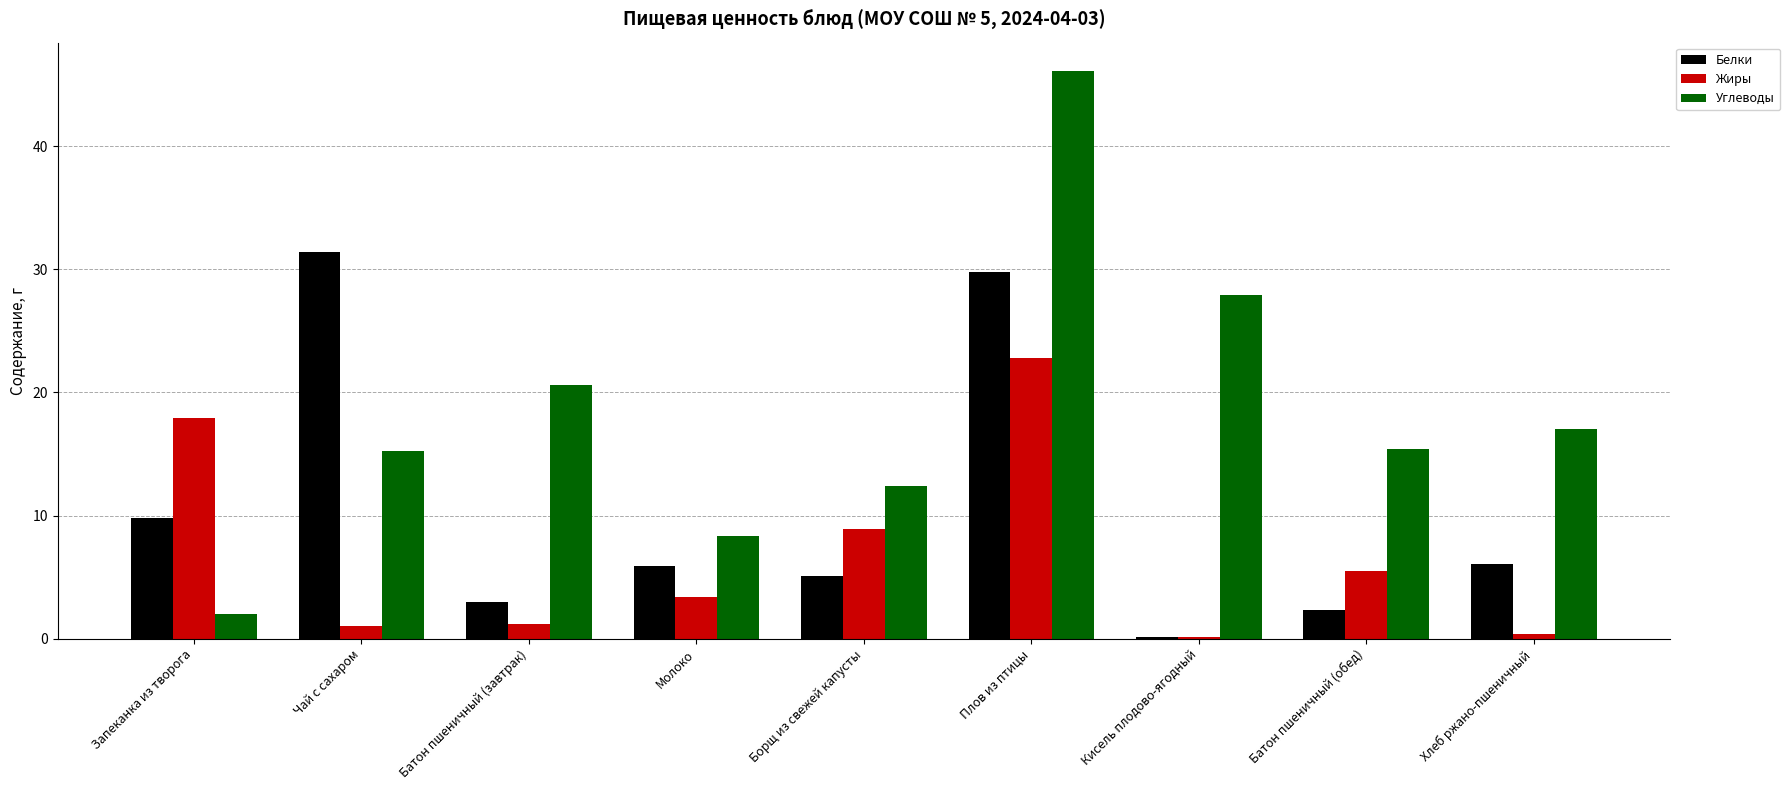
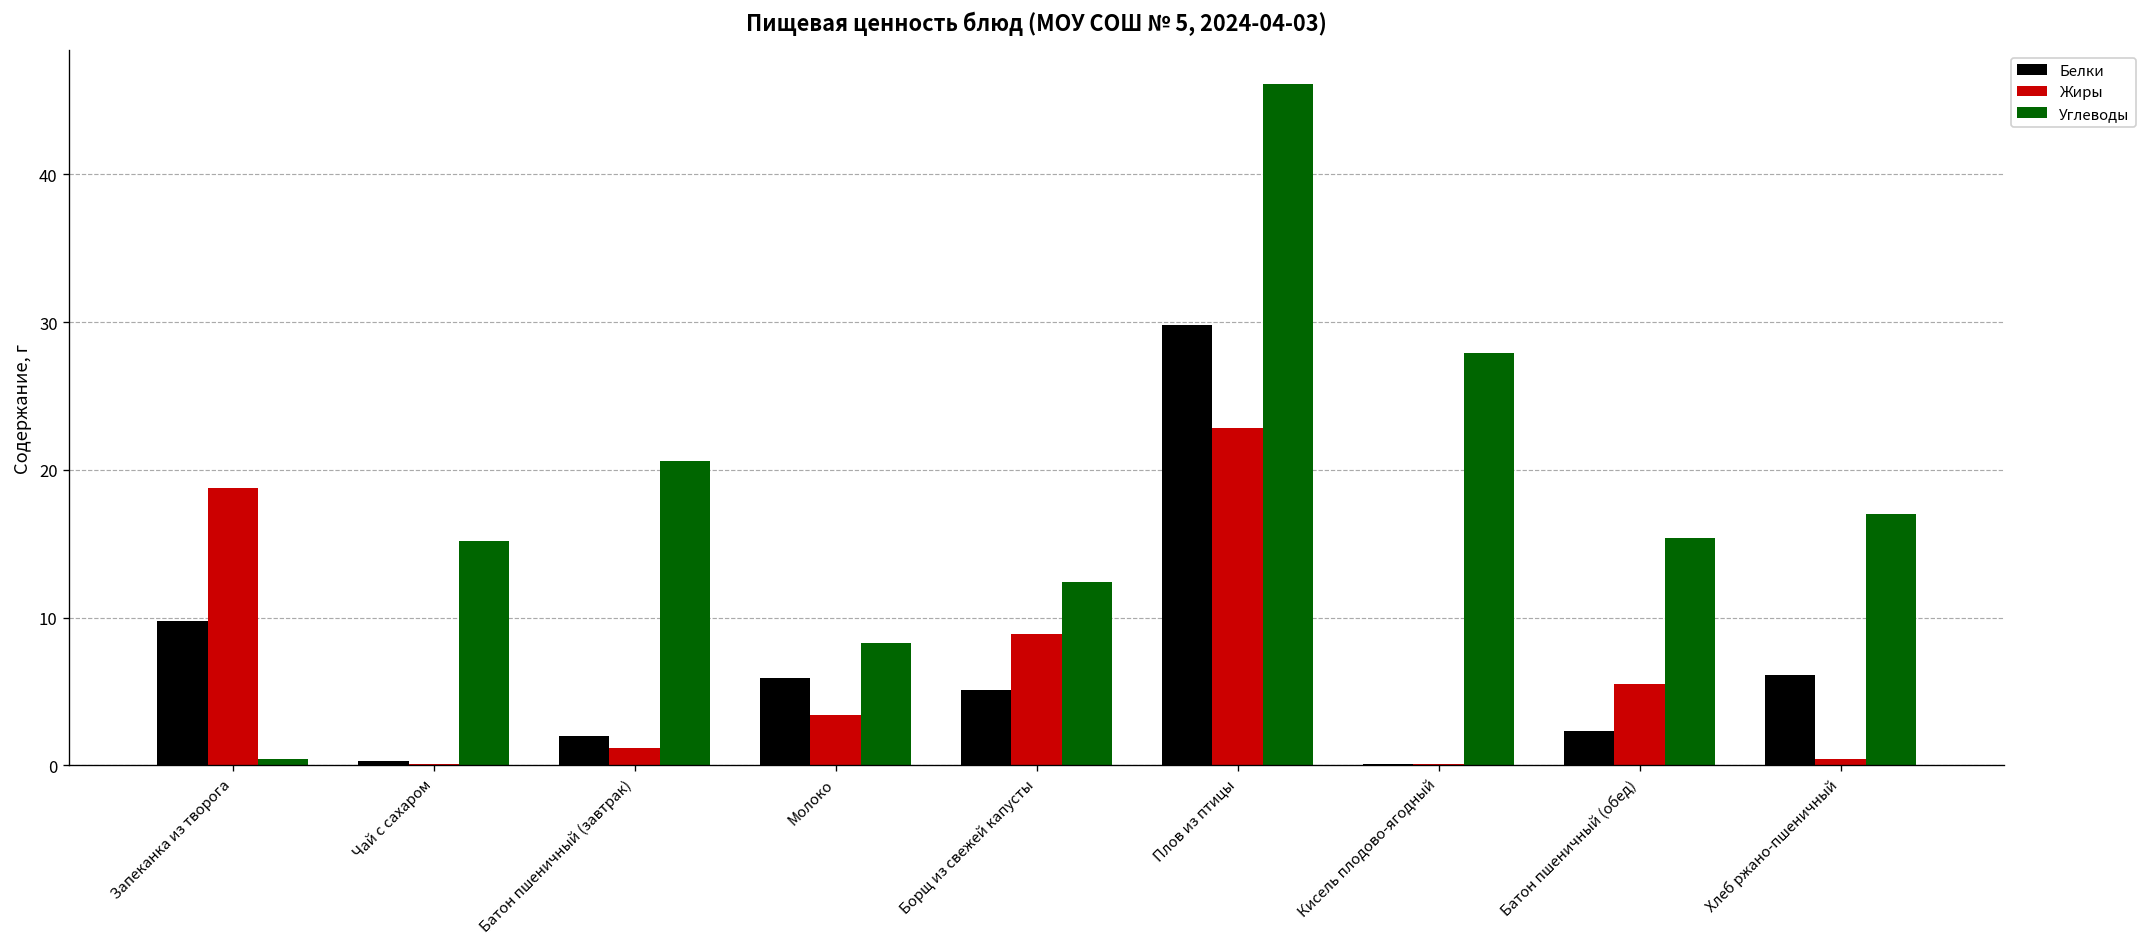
Жиры, Запеканка из творога: 17.9 -> 18.8
Углеводы, Запеканка из творога: 2.0 -> 0.4
Белки, Чай с сахаром: 31.4 -> 0.3
Жиры, Чай с сахаром: 1.0 -> 0.1
Белки, Батон пшеничный (завтрак): 3 -> 2
